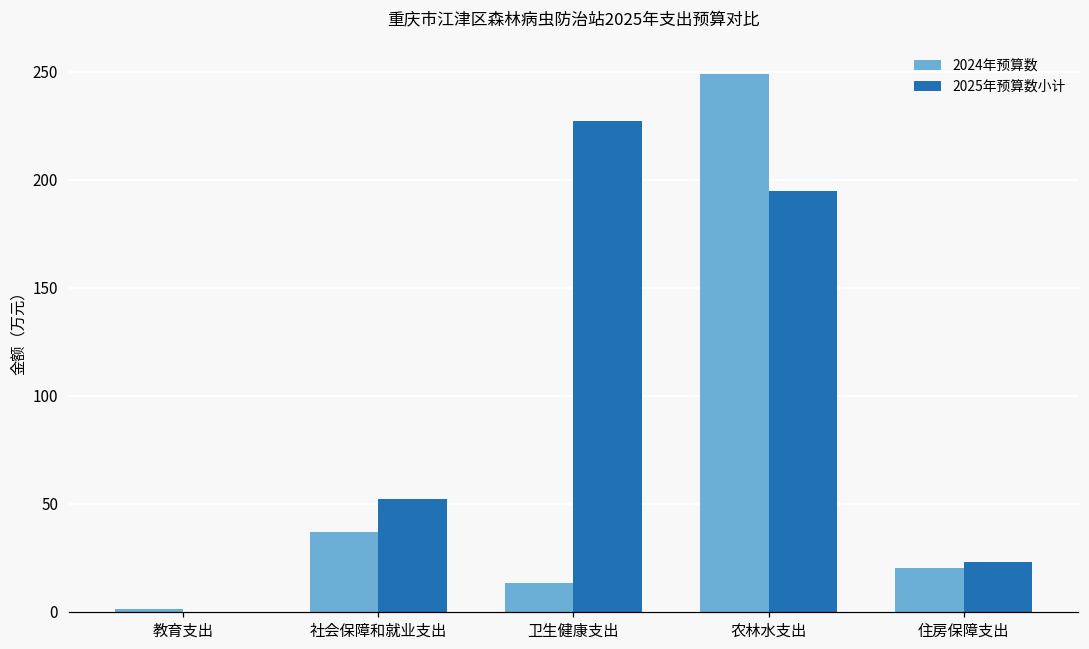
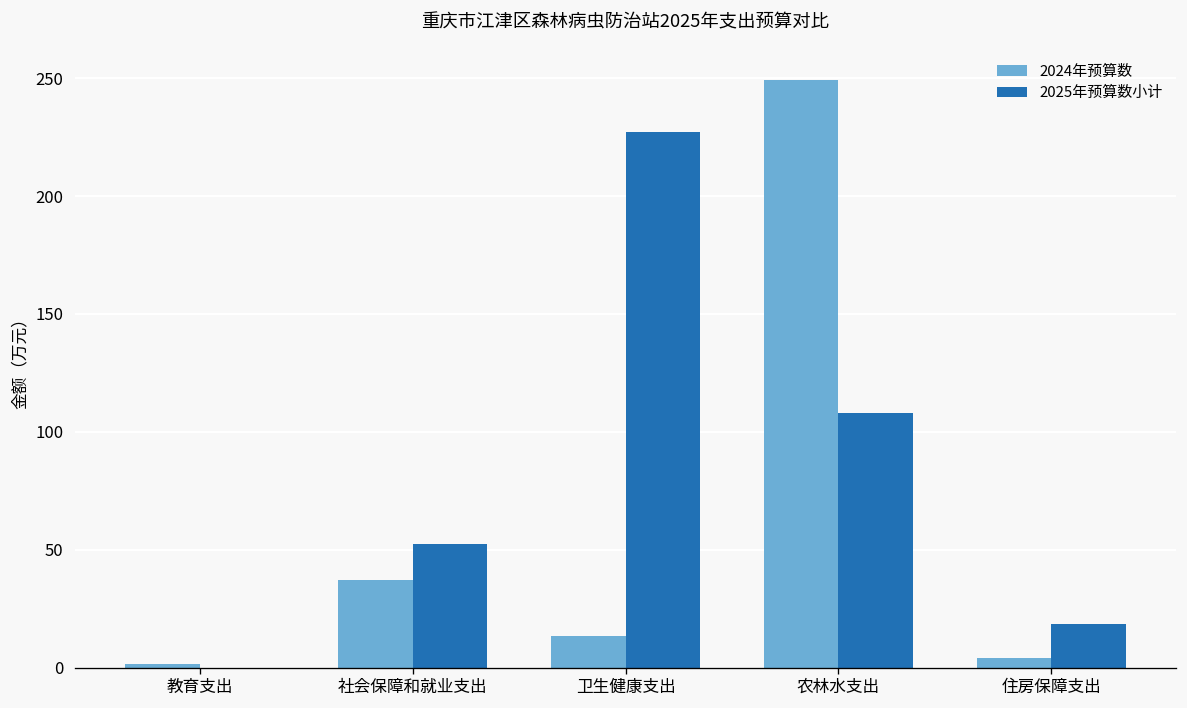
2025年预算数小计, 农林水支出: 195 -> 108
2024年预算数, 住房保障支出: 20 -> 4
2025年预算数小计, 住房保障支出: 23 -> 18
